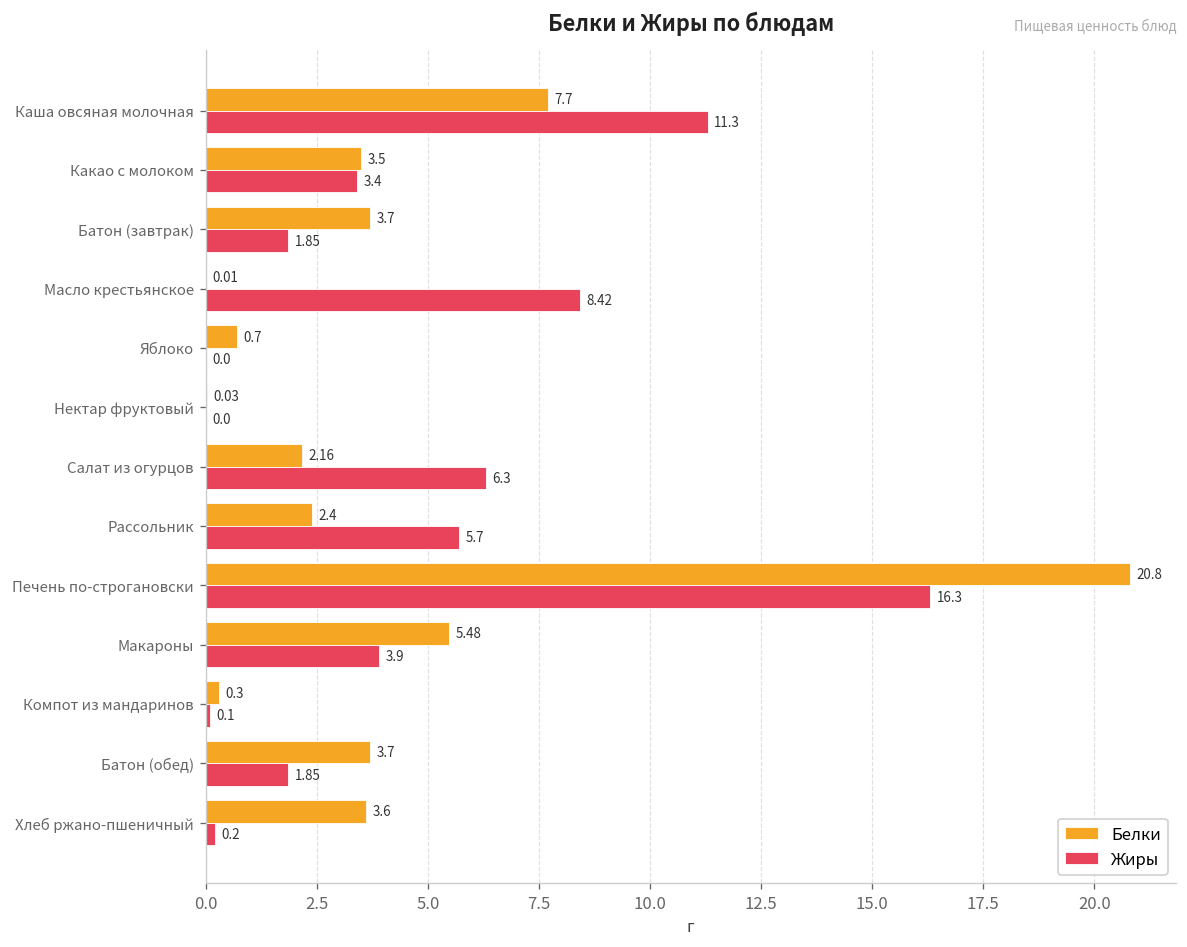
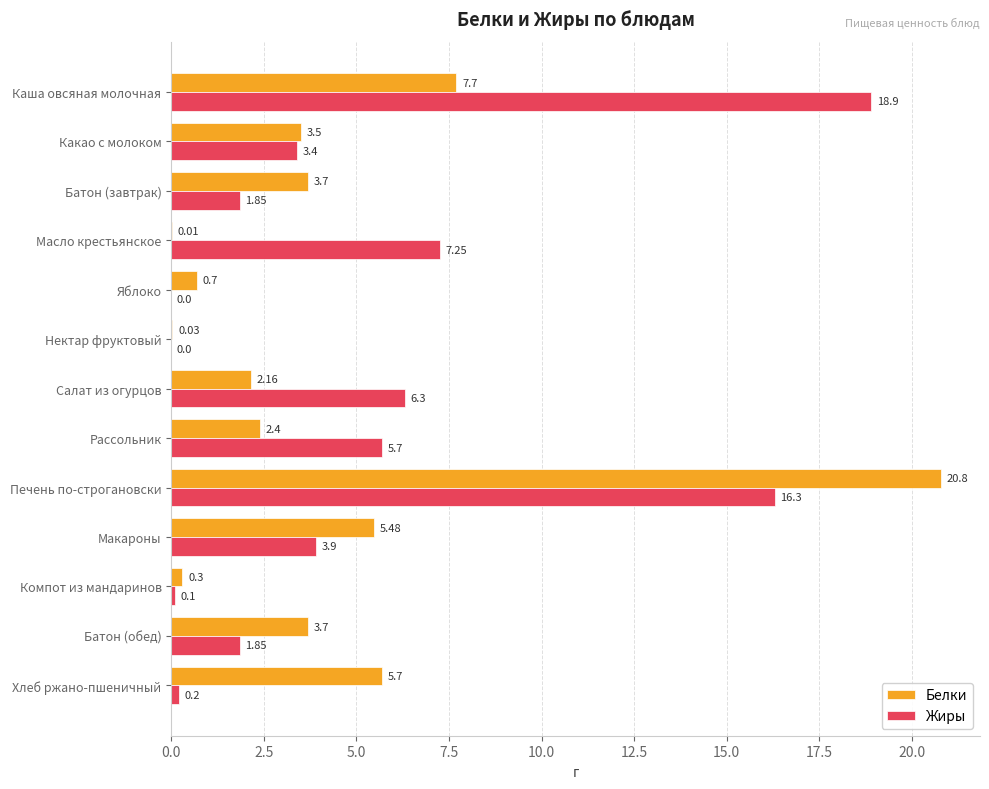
Жиры, Каша овсяная молочная: 11.3 -> 18.9
Жиры, Масло крестьянское: 8.42 -> 7.25
Белки, Хлеб ржано-пшеничный: 3.6 -> 5.7
